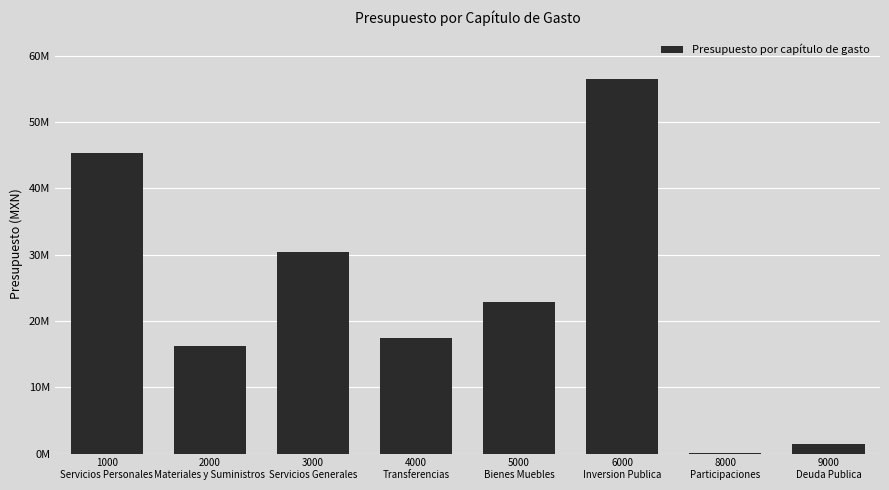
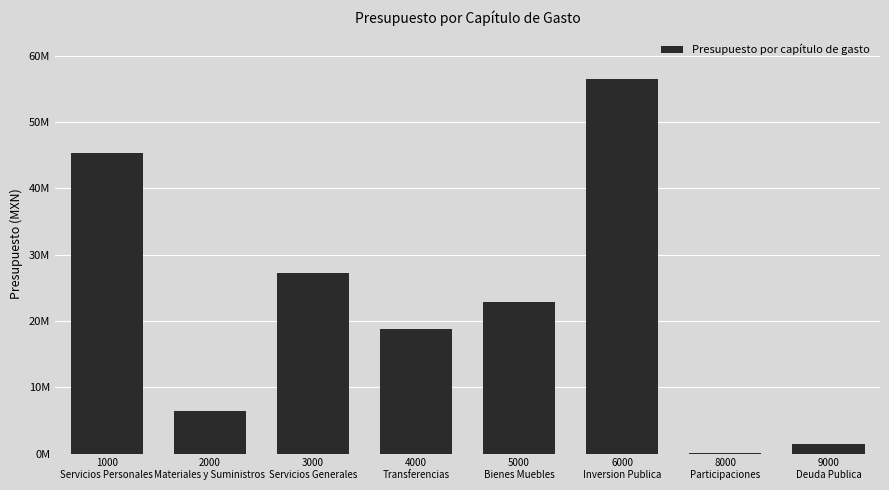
2000 Materiales y Suministros: 16000000 -> 6000000
3000 Servicios Generales: 30000000 -> 27000000
4000 Transferencias: 17000000 -> 19000000
